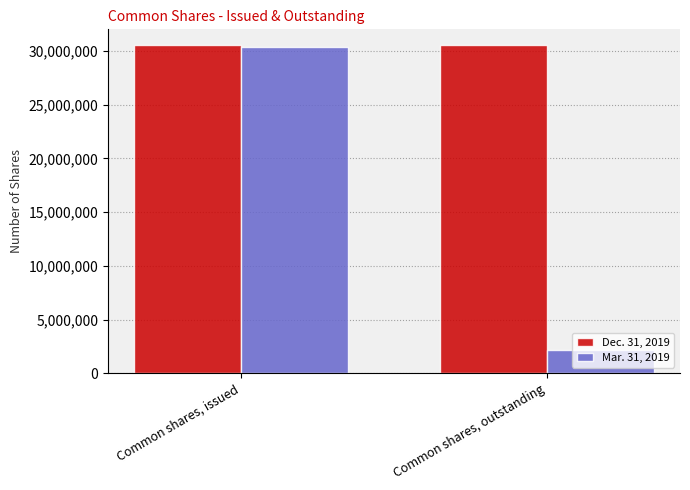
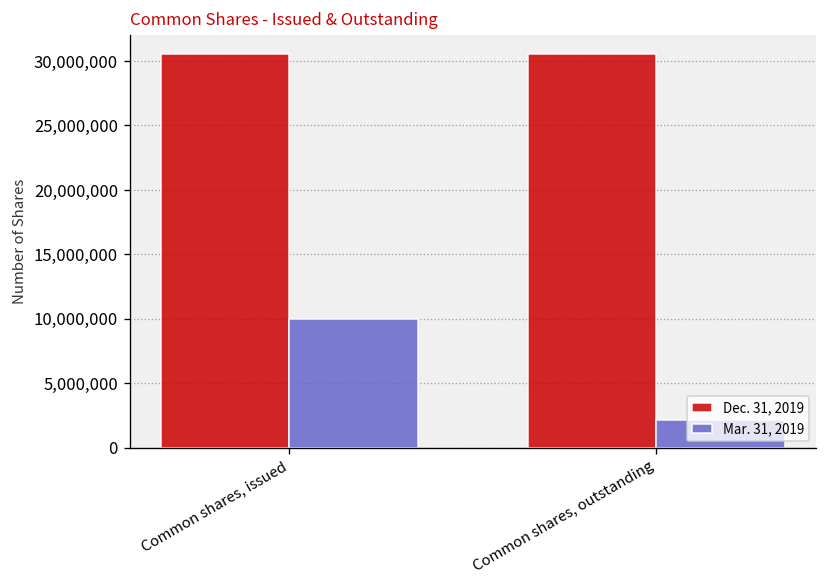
Mar. 31, 2019, Common shares, issued: 30,300,000 -> 10,000,000
